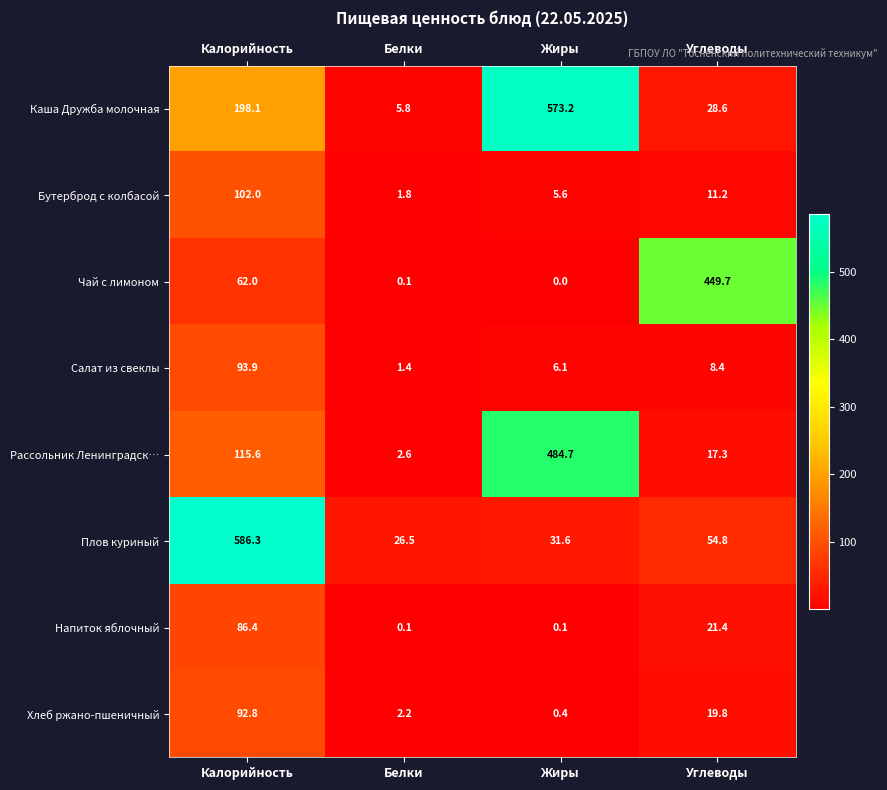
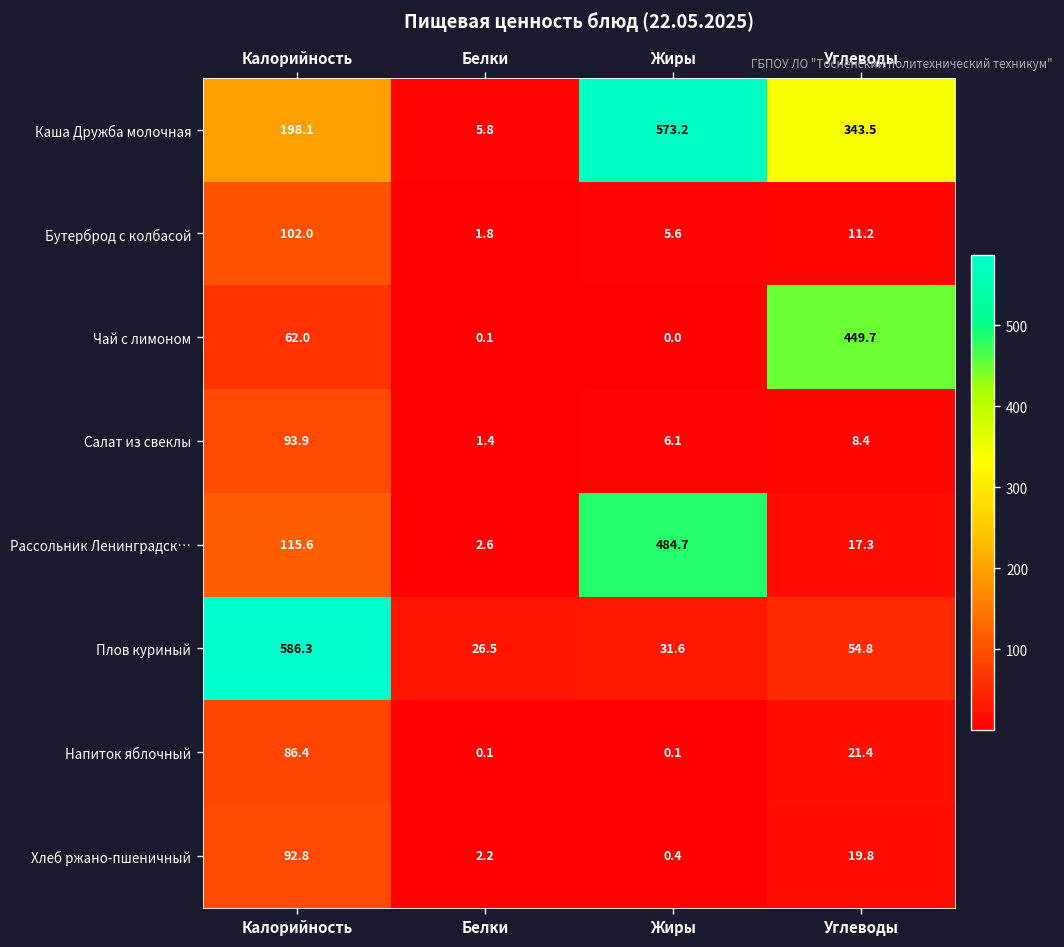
Каша Дружба молочная, Углеводы: 28.6 -> 343.5
